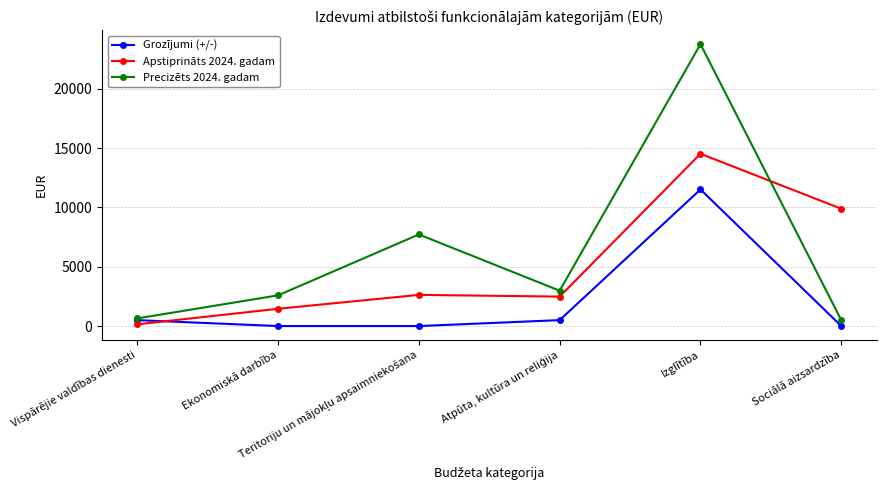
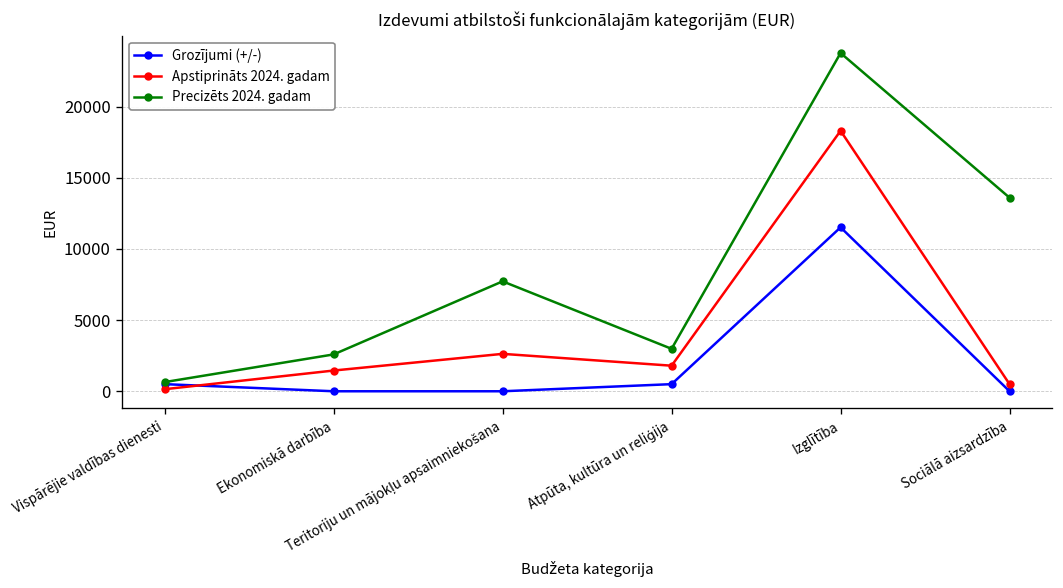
Apstiprināts 2024. gadam, Atpūta, kultūra un reliģija: 2500 -> 1800
Apstiprināts 2024. gadam, Izglītība: 14500 -> 18300
Apstiprināts 2024. gadam, Sociālā aizsardzība: 9900 -> 500
Precizēts 2024. gadam, Sociālā aizsardzība: 500 -> 13600
